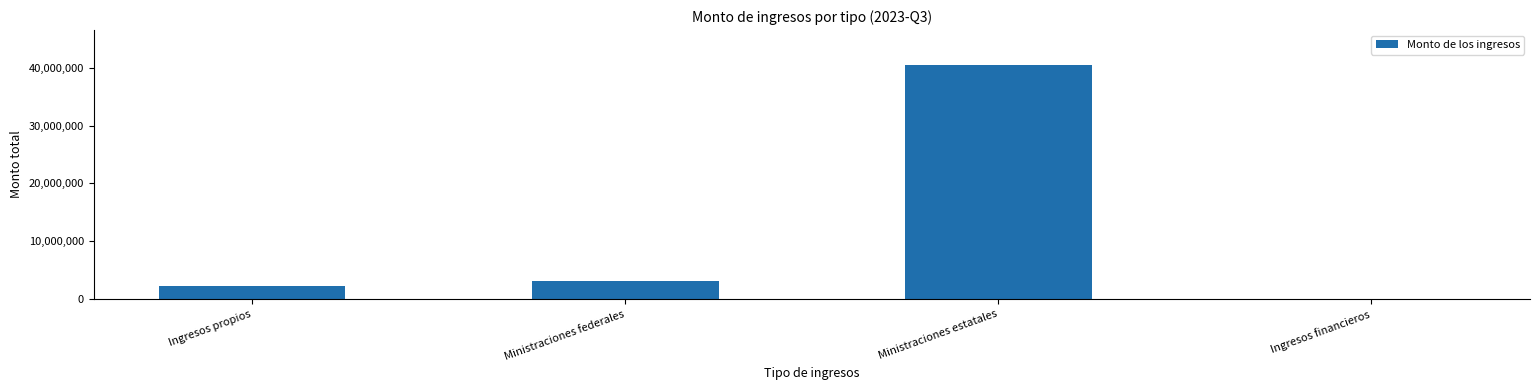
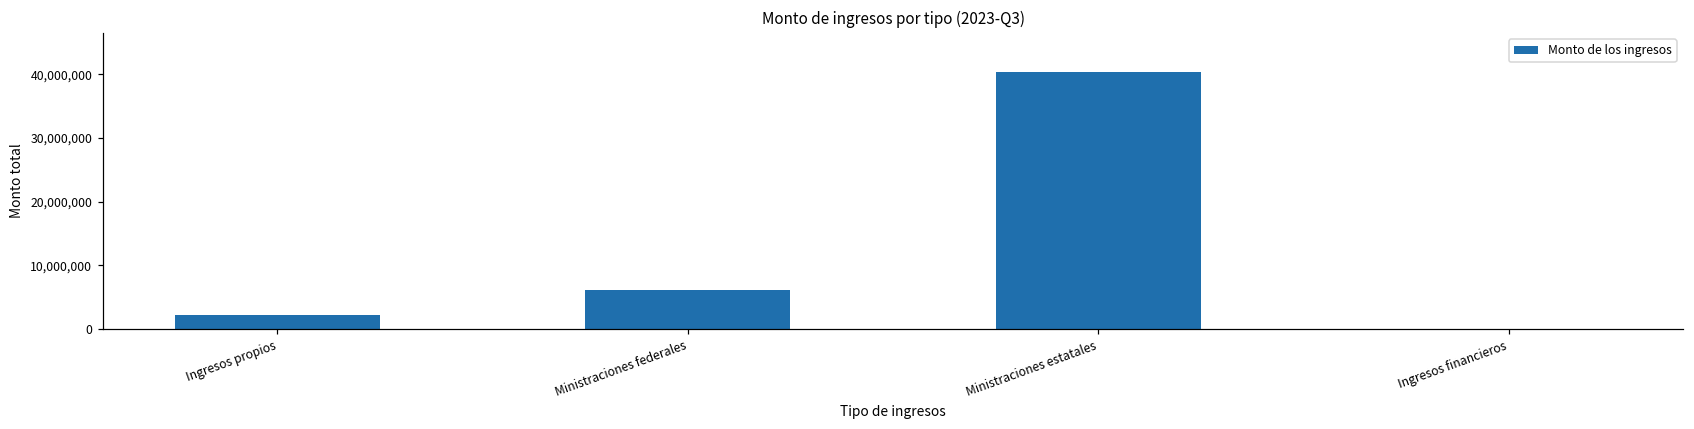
Ministraciones federales: 3,000,000 -> 6,000,000
